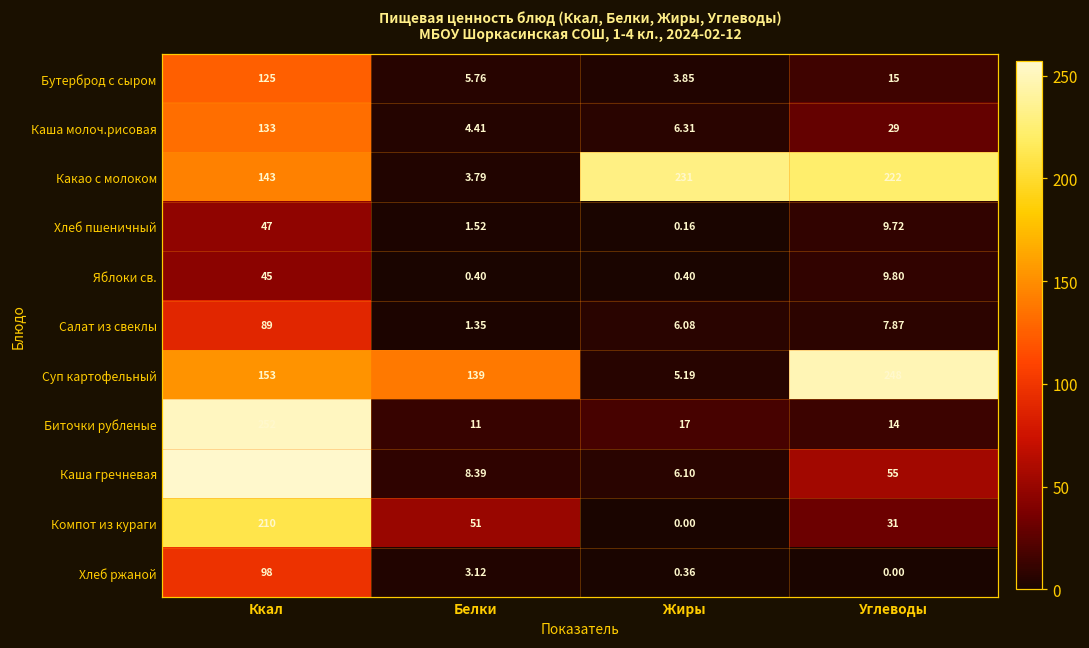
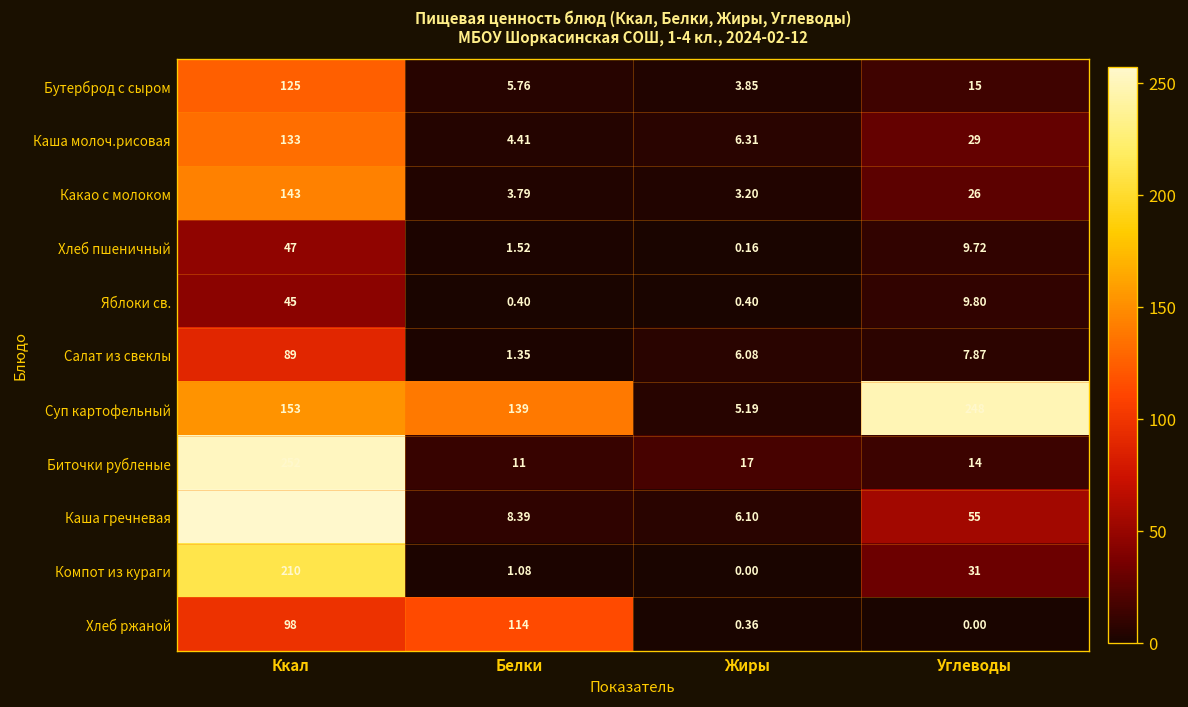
Какао с молоком, Жиры: 231 -> 3.20
Какао с молоком, Углеводы: 222 -> 26
Компот из кураги, Белки: 51 -> 1.08
Хлеб ржаной, Белки: 3.12 -> 114
